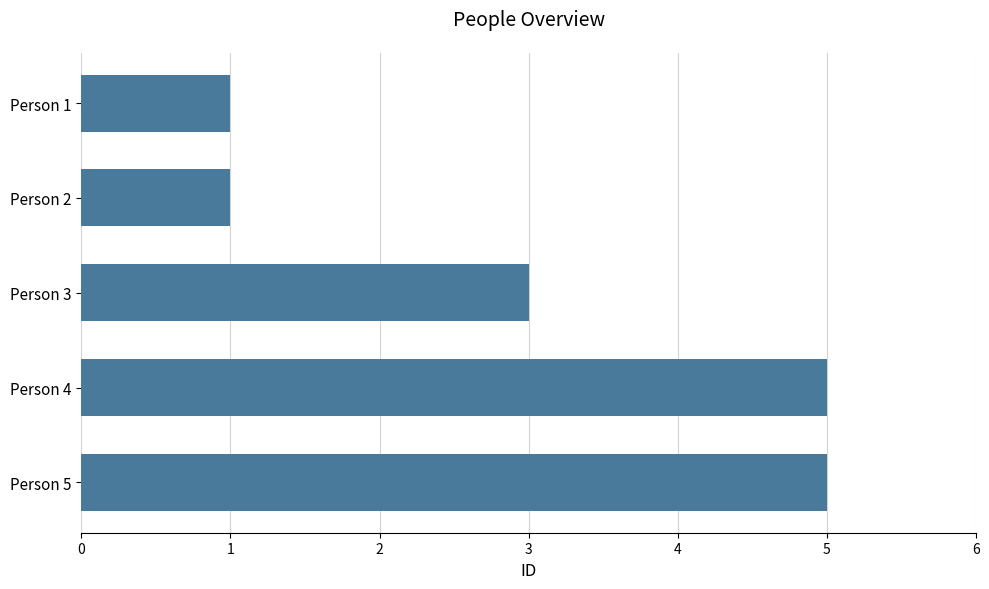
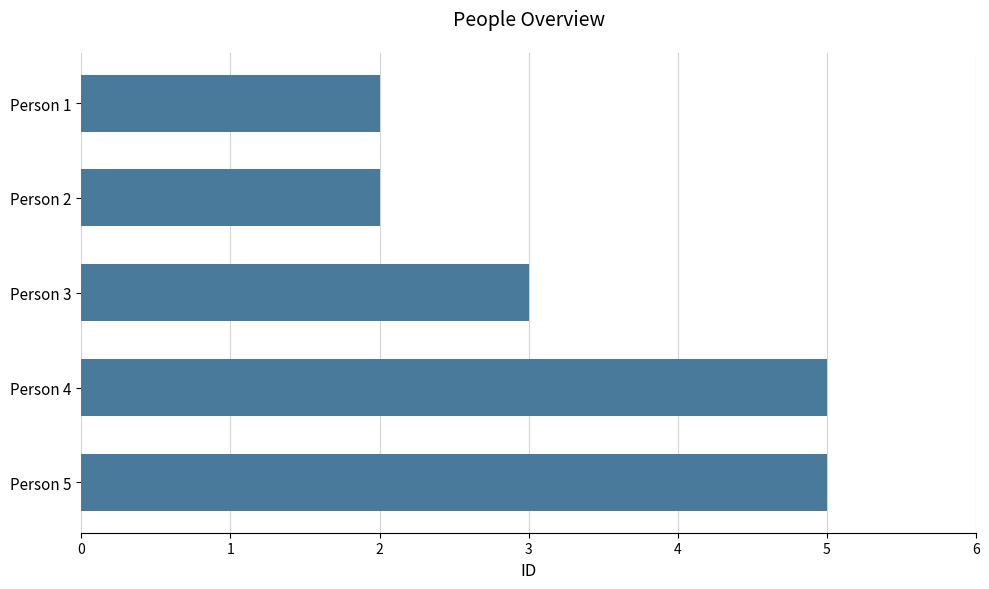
Person 1: 1 -> 2
Person 2: 1 -> 2
